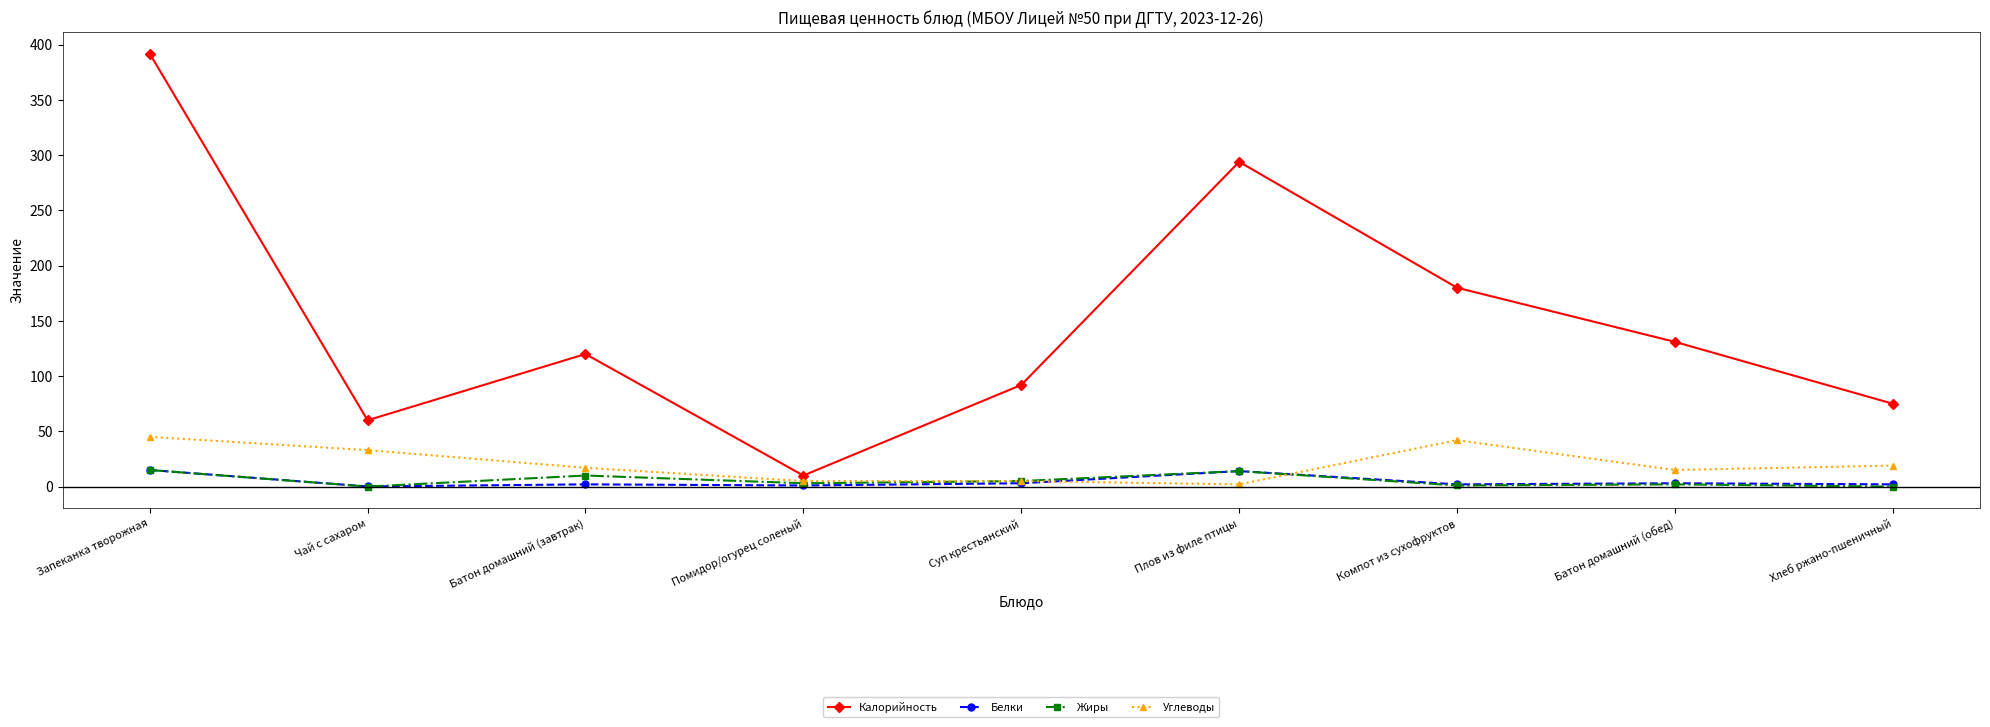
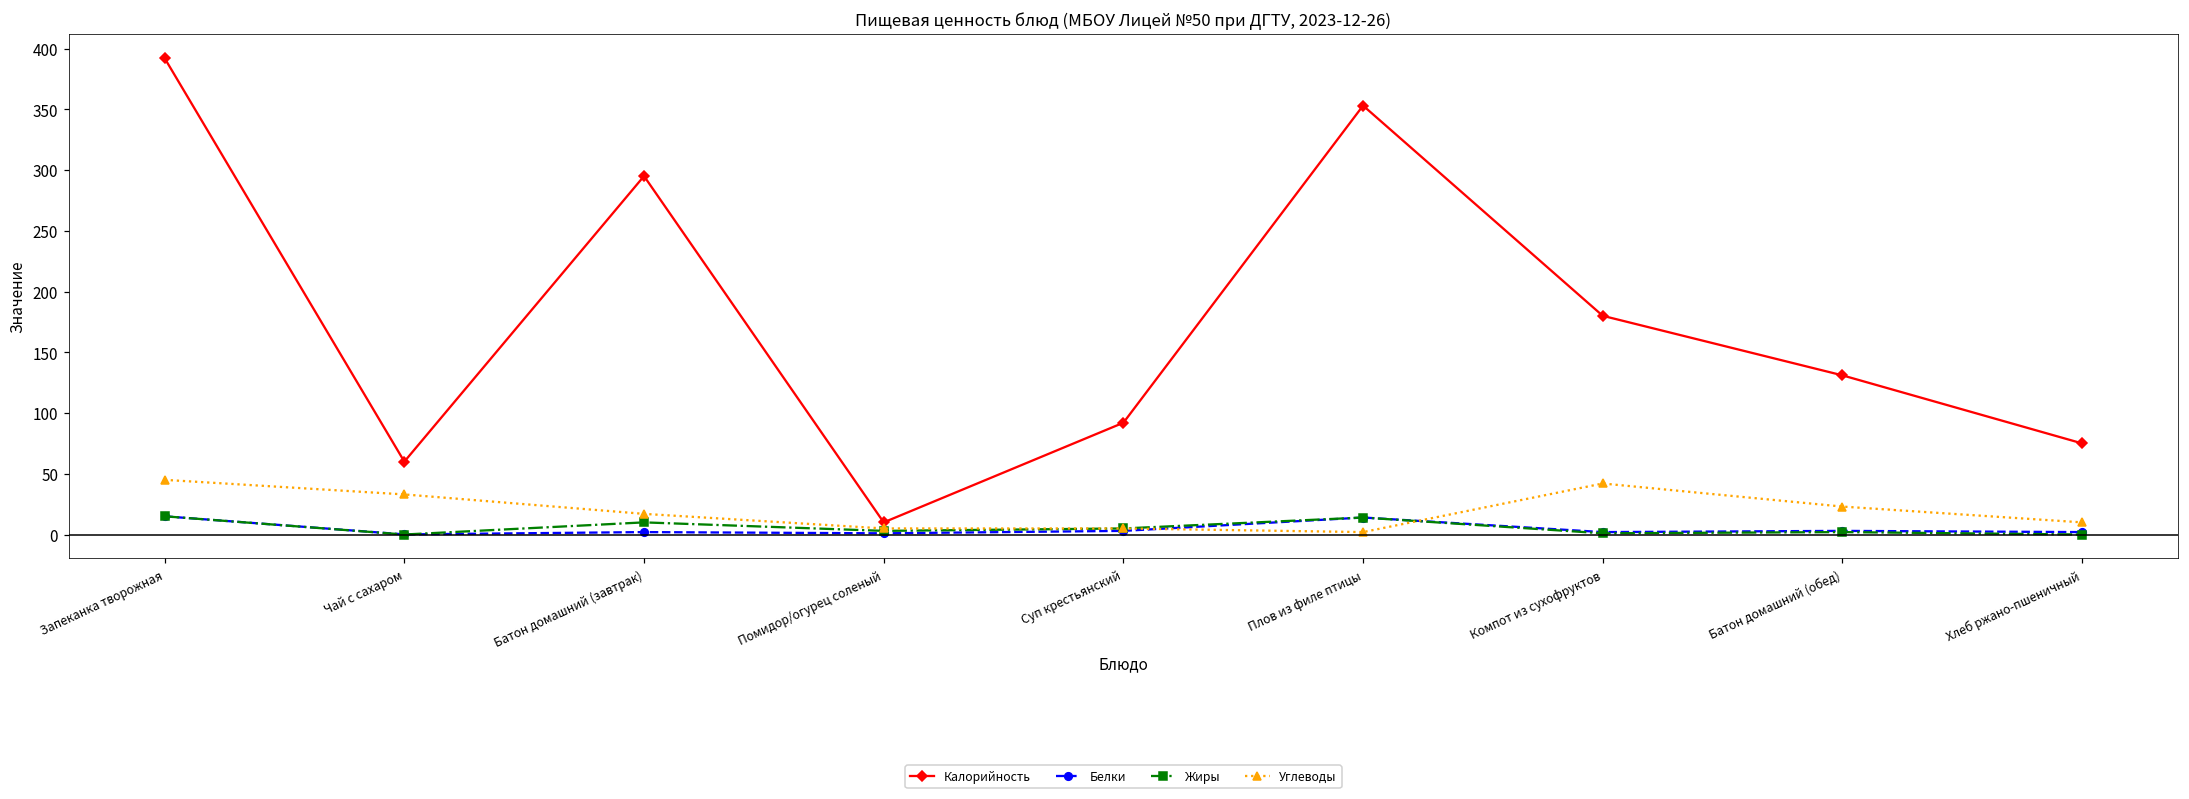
Калорийность, Батон домашний (завтрак): 120 -> 295
Калорийность, Плов из филе птицы: 294 -> 353
Углеводы, Батон домашний (обед): 15 -> 23
Углеводы, Хлеб ржано-пшеничный: 19 -> 10
